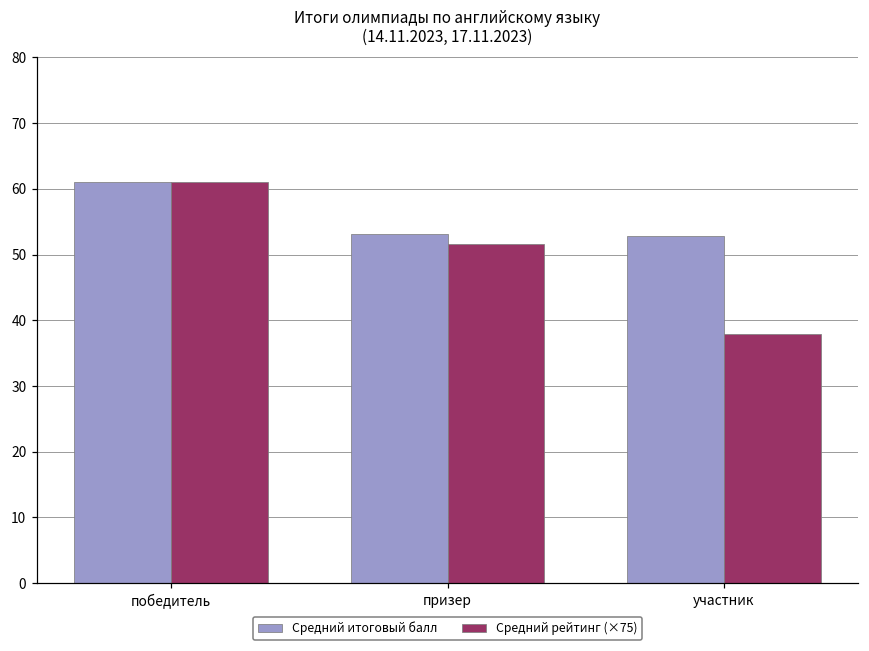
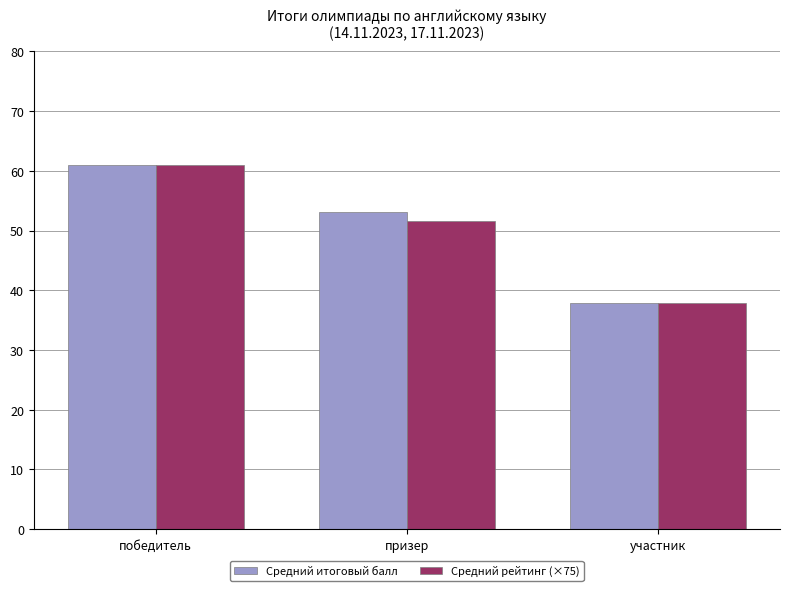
Средний итоговый балл, участник: 53 -> 38
